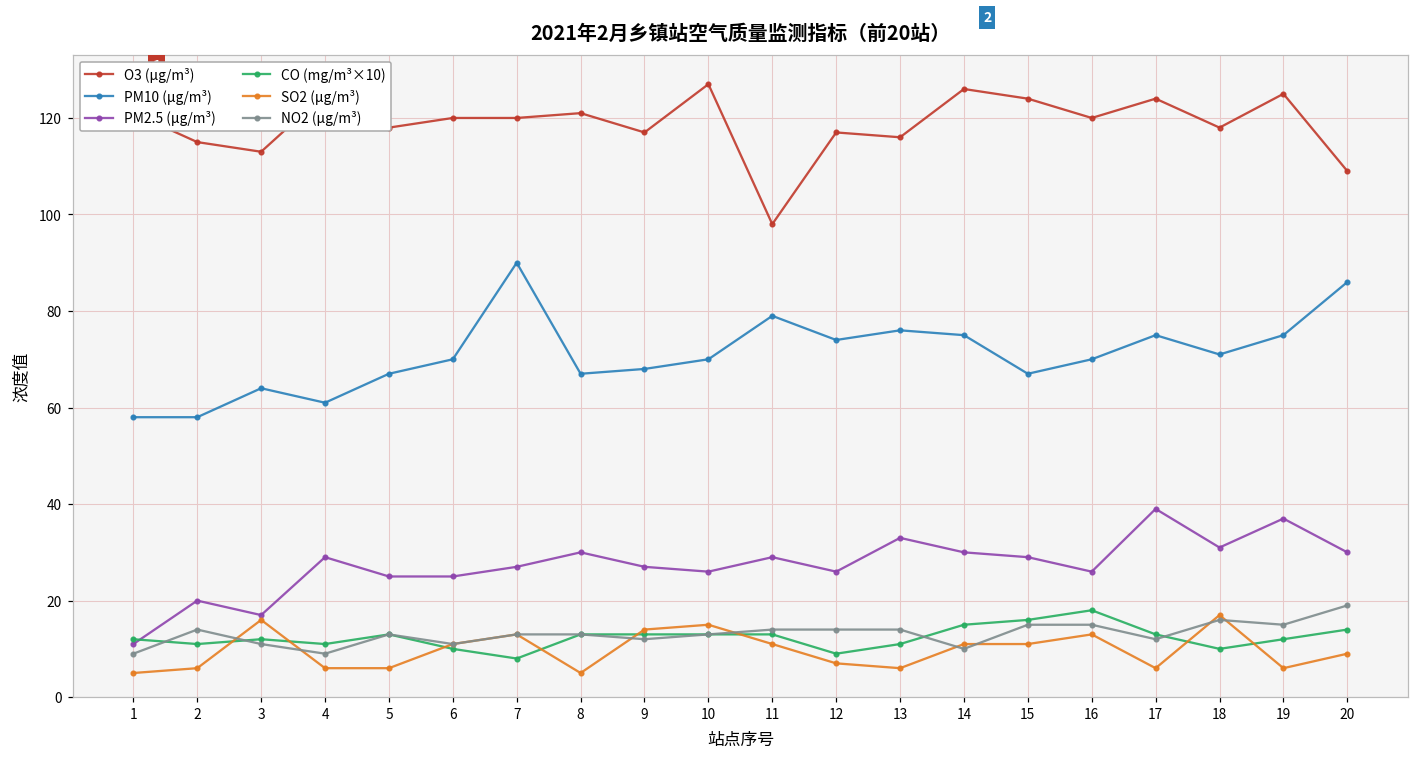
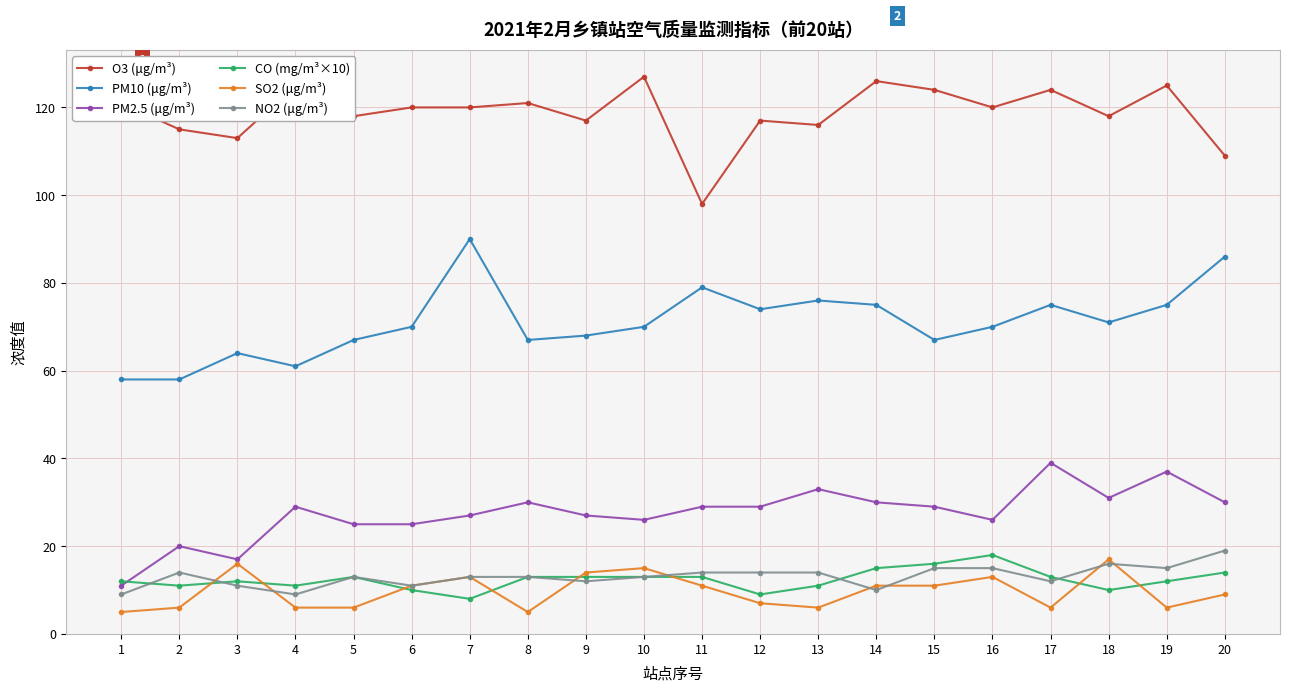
PM2.5 (μg/m³), 12: 26 -> 29
